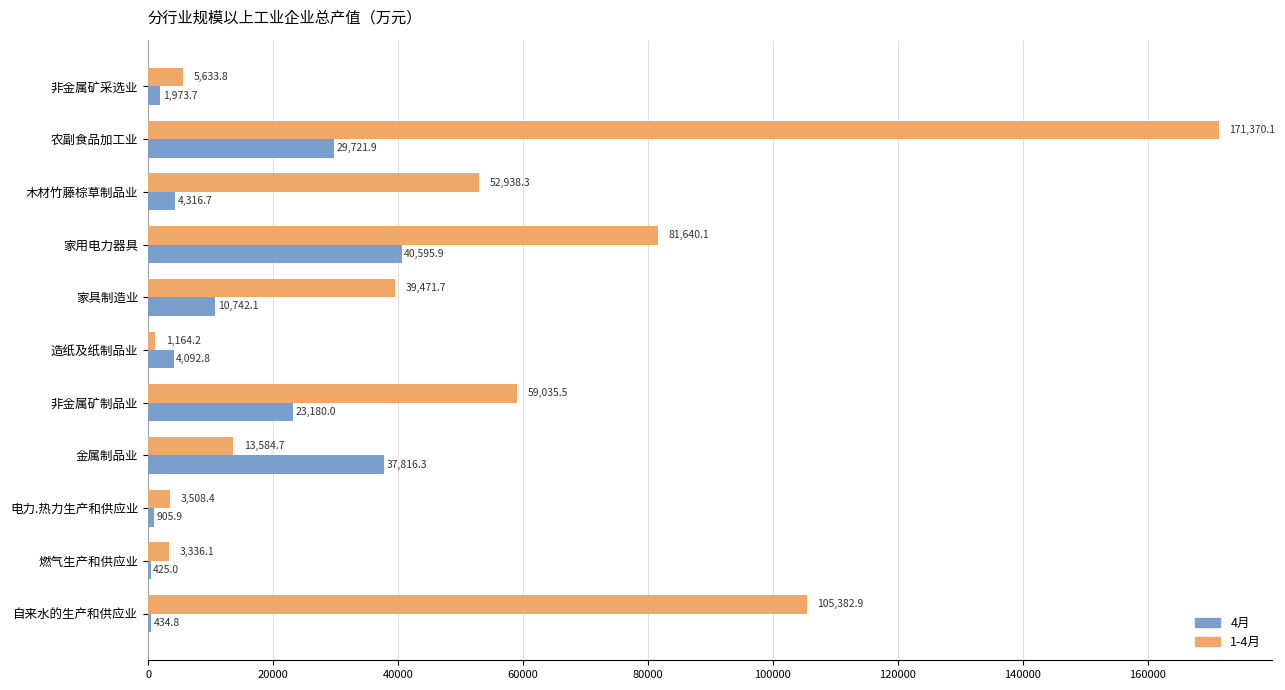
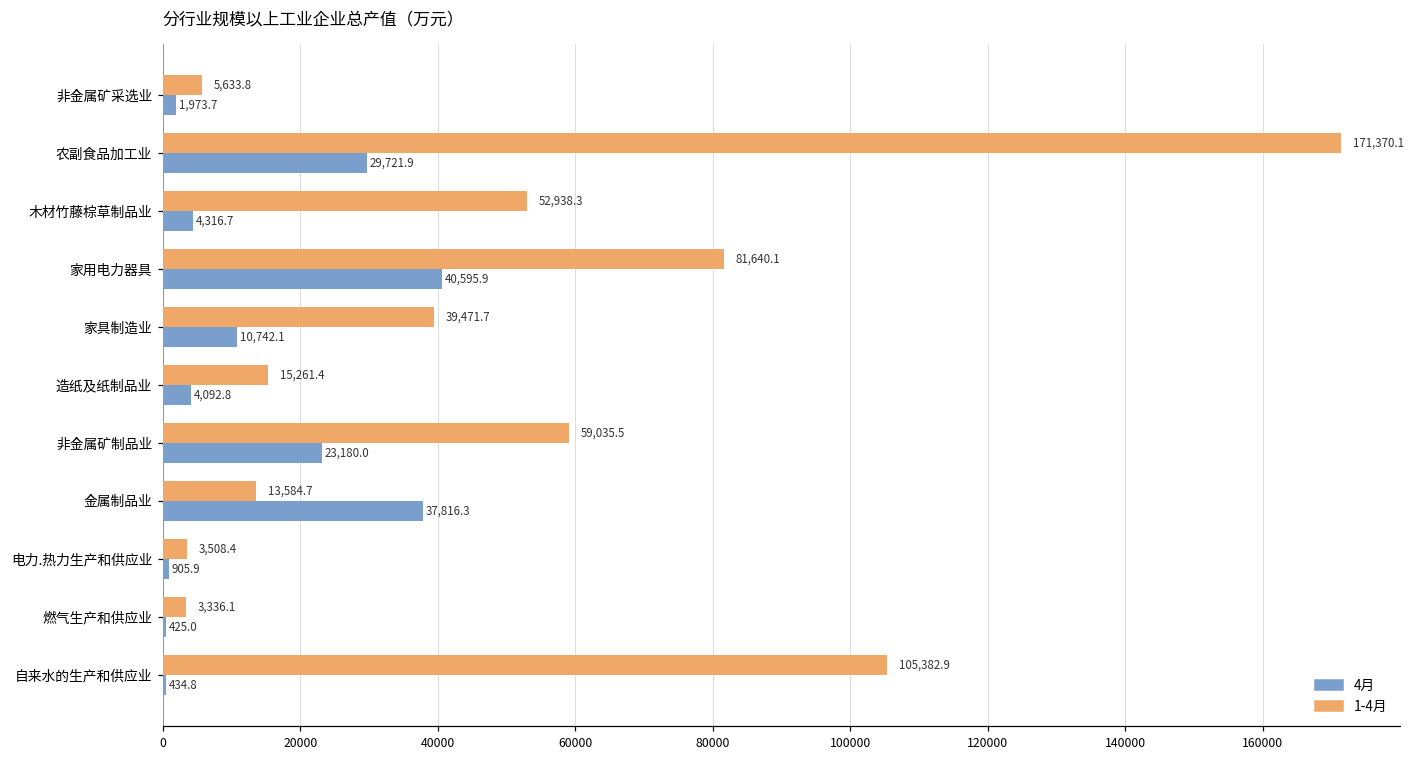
1-4月, 造纸及纸制品业: 1,164.2 -> 15,261.4
